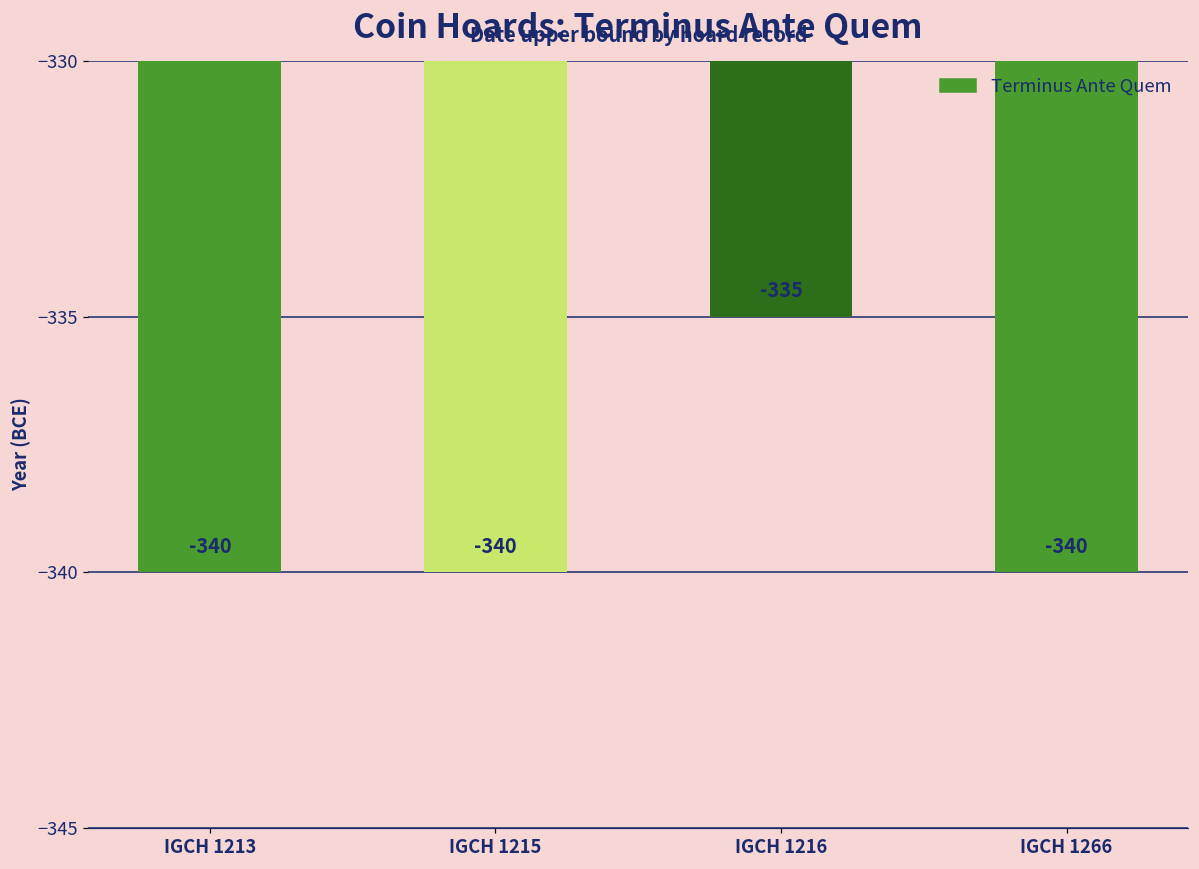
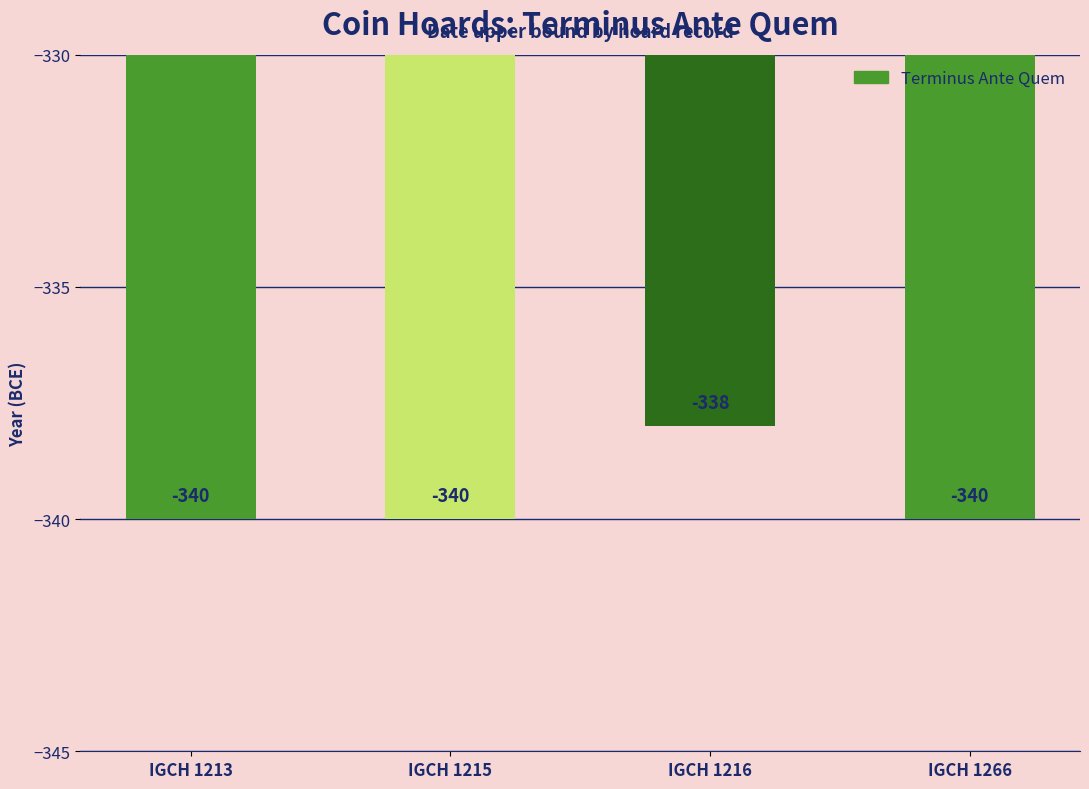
IGCH 1216: -335 -> -338
